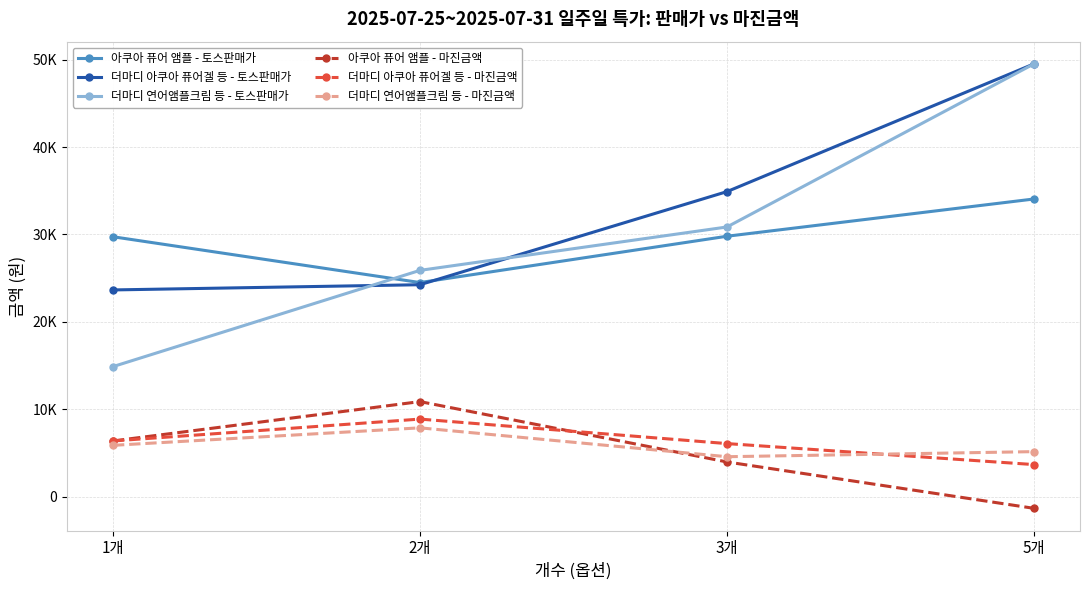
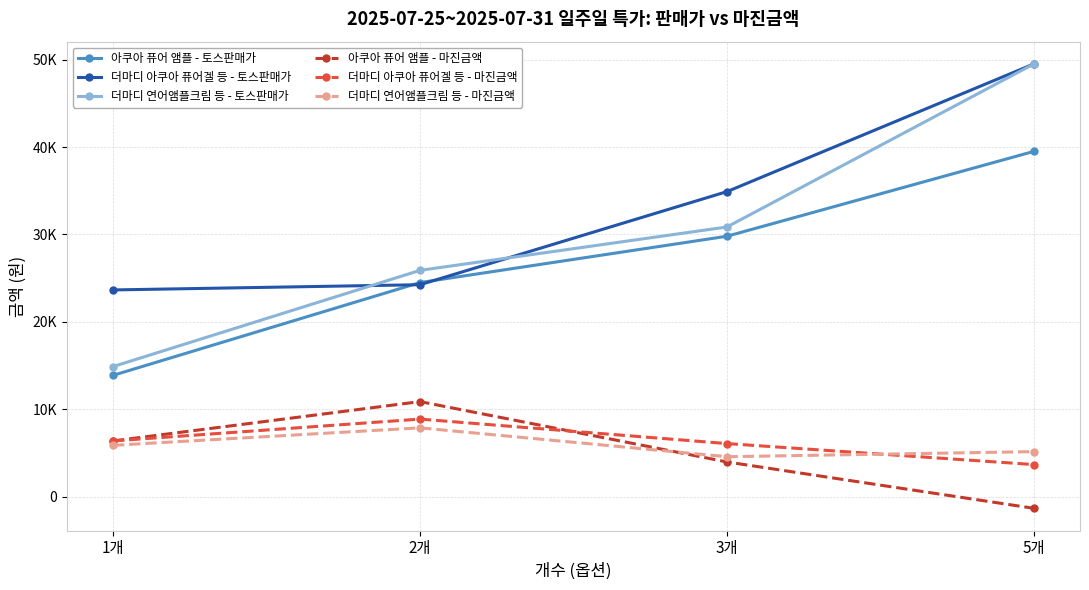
아쿠아 퓨어 앰플 - 토스판매가, 1개: 30000 -> 14000
아쿠아 퓨어 앰플 - 토스판매가, 5개: 34000 -> 40000
